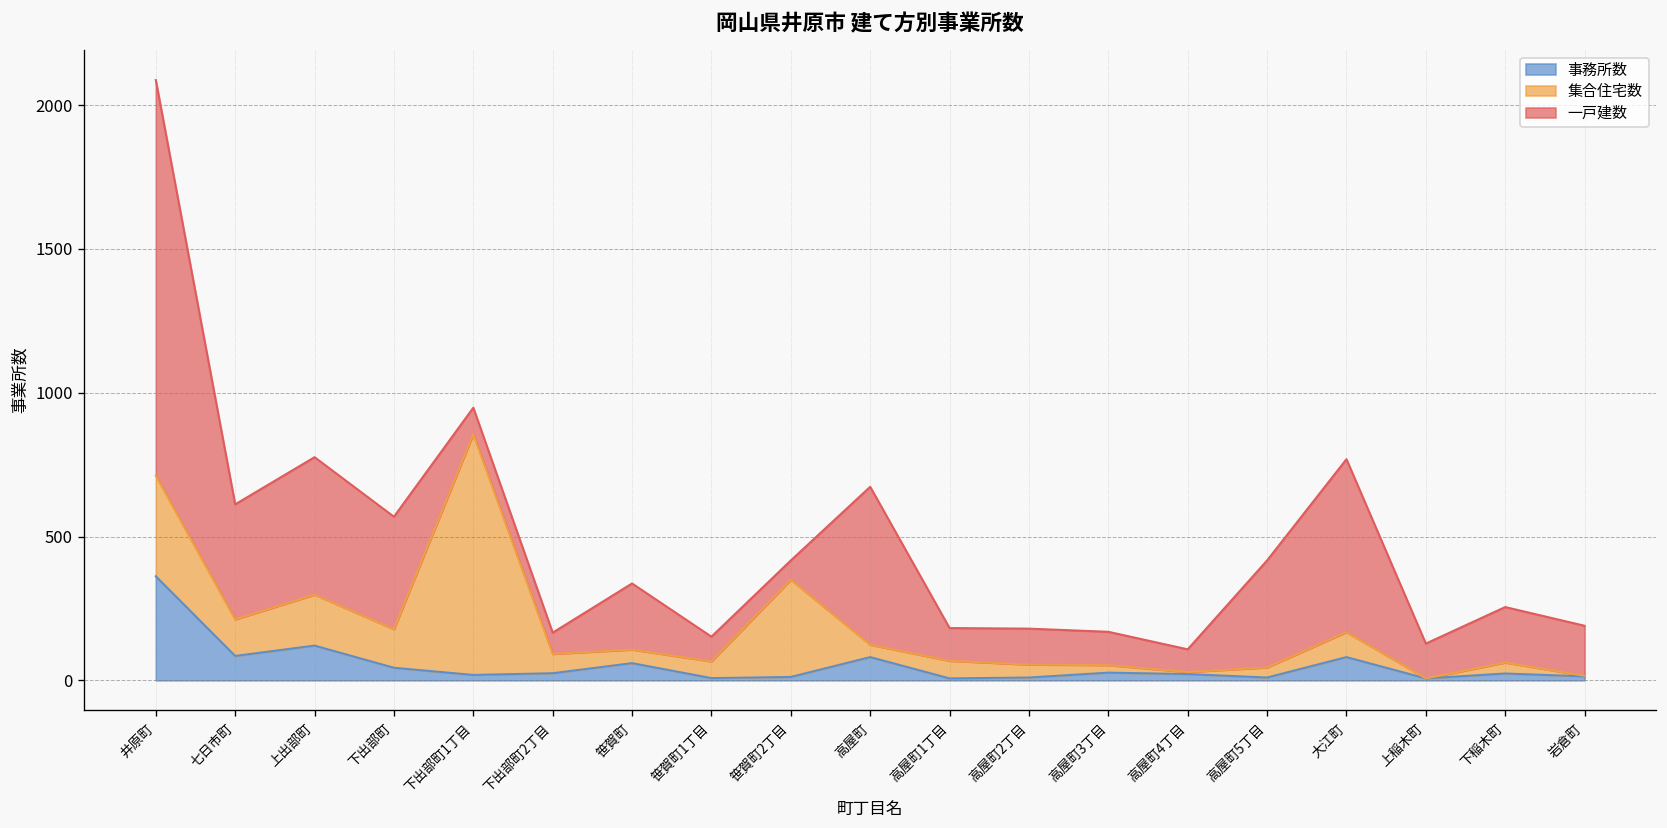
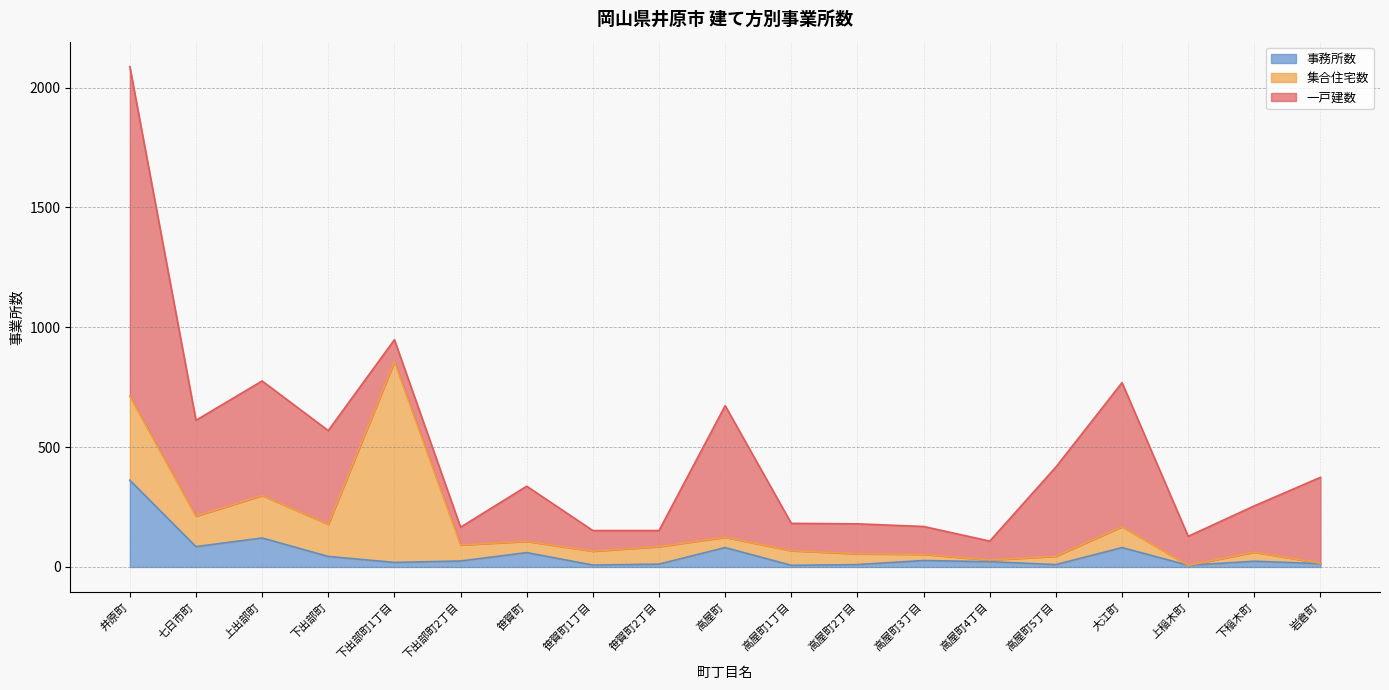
集合住宅数, 笹賀町2丁目: 340 -> 70
一戸建数, 岩倉町: 170 -> 360
